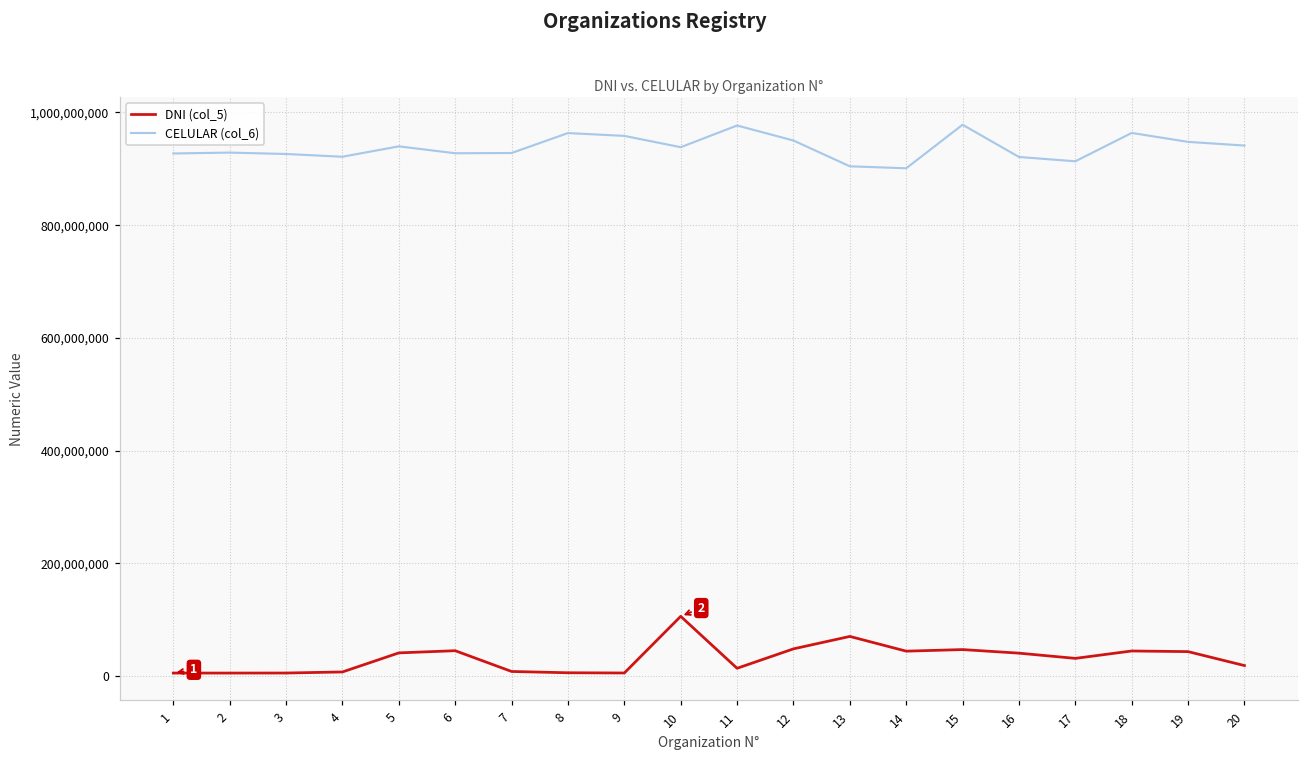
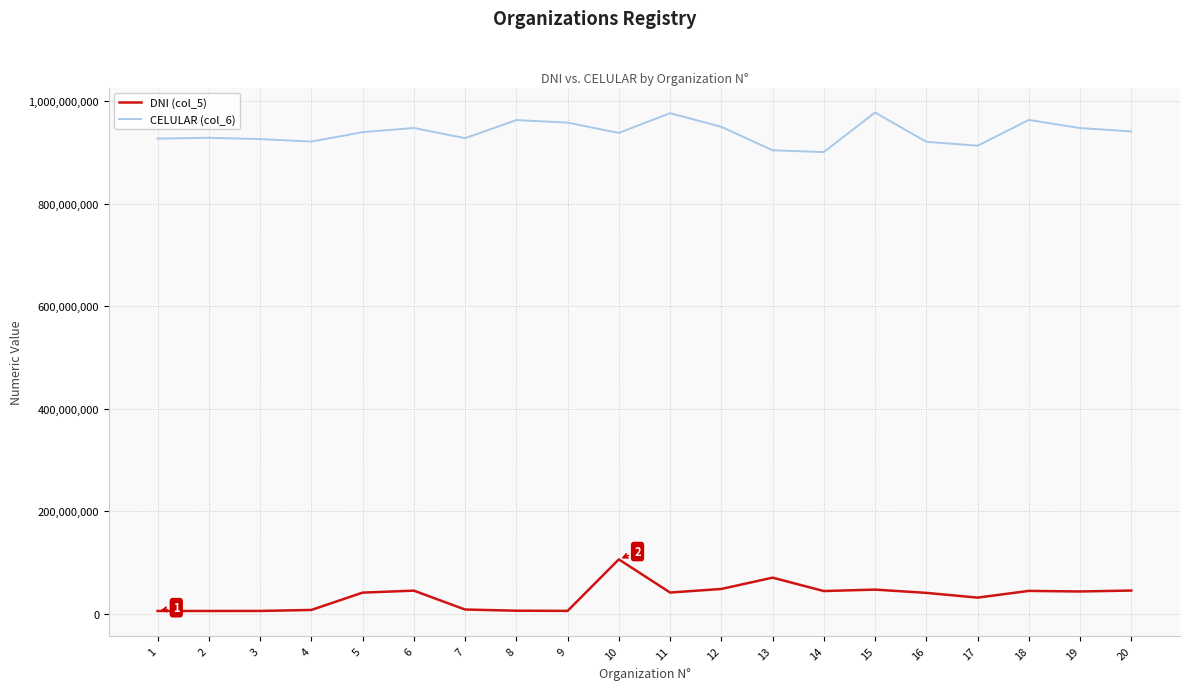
CELULAR (col_6), 6: 930,000,000 -> 950,000,000
DNI (col_5), 11: 10,000,000 -> 40,000,000
DNI (col_5), 20: 20,000,000 -> 50,000,000
